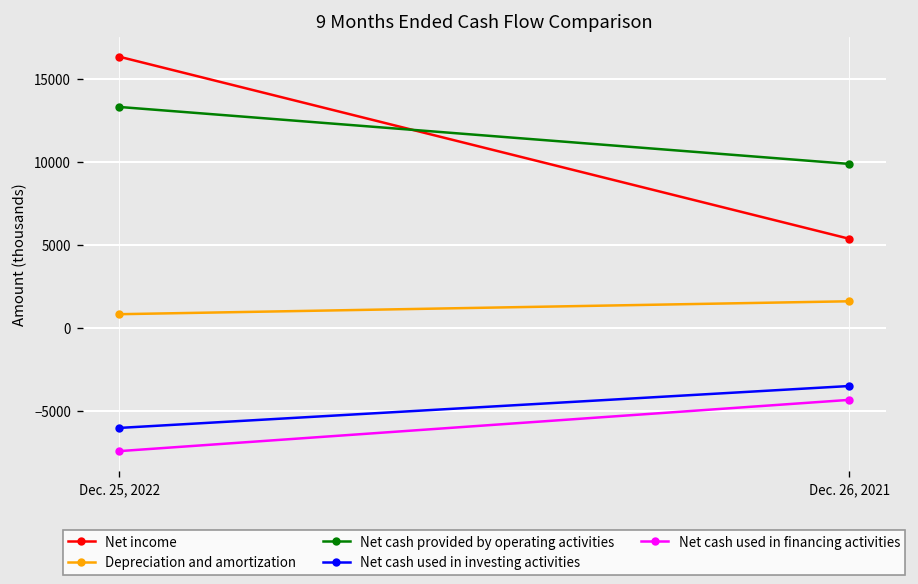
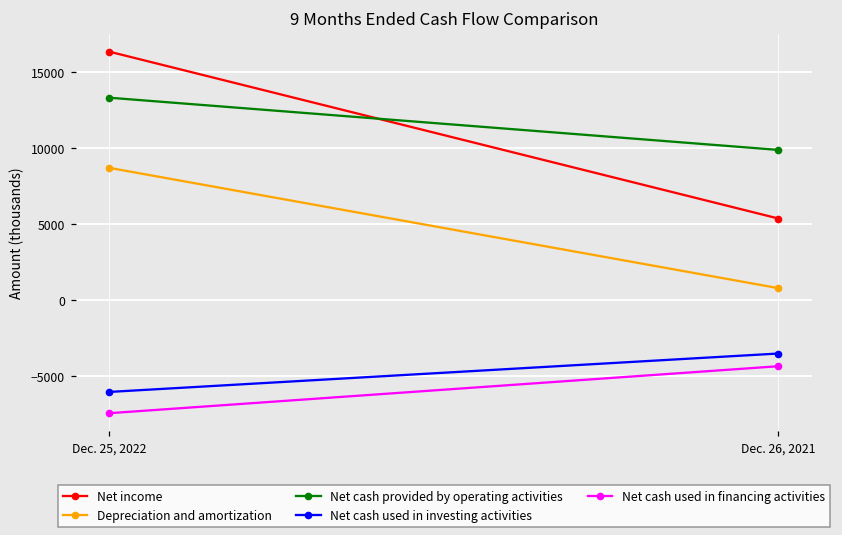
Depreciation and amortization, Dec. 25, 2022: 800 -> 8700
Depreciation and amortization, Dec. 26, 2021: 1600 -> 800
